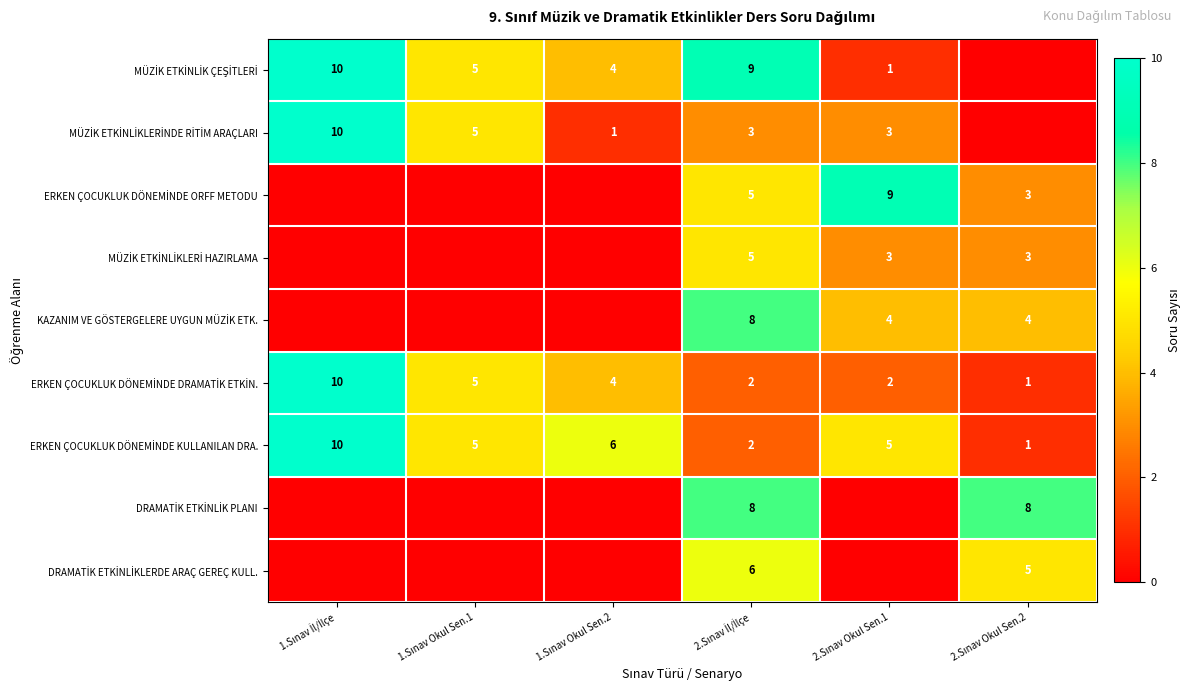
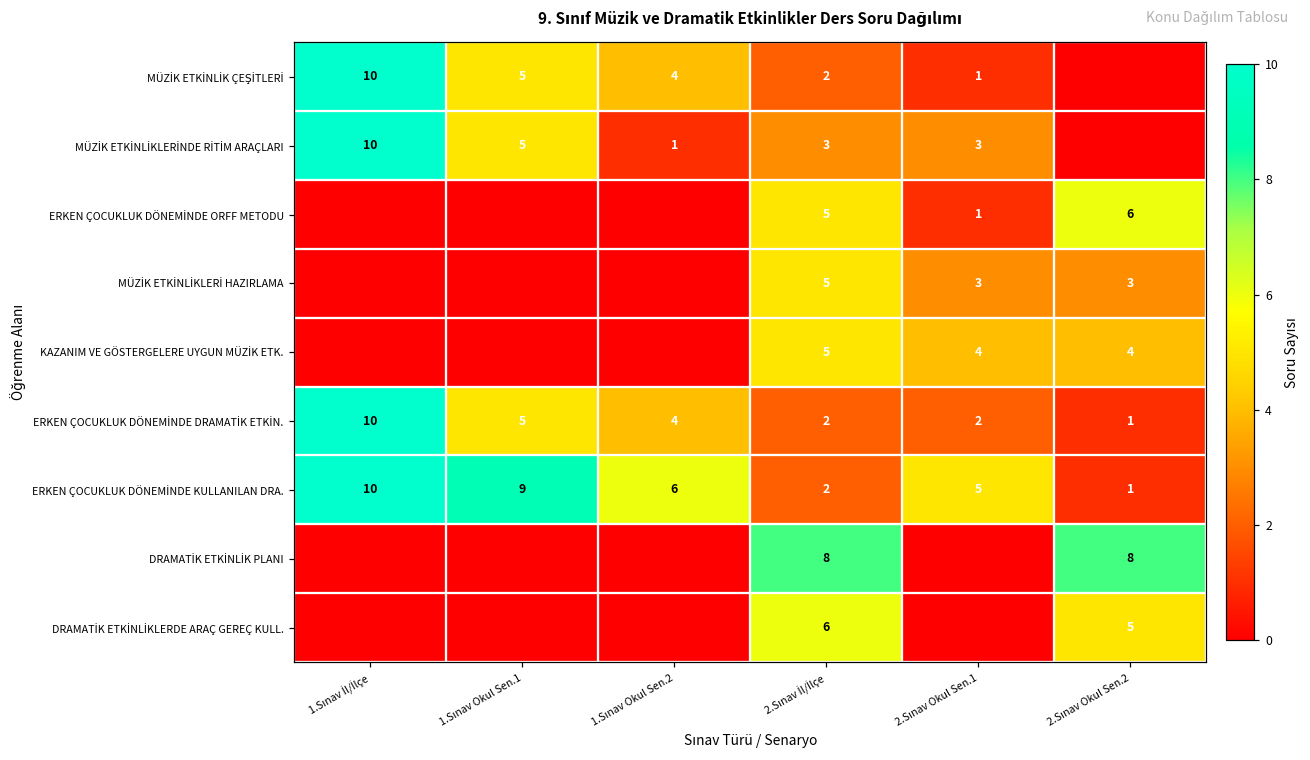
MÜZİK ETKİNLİK ÇEŞİTLERİ, 2.Sınav İl/İlçe: 9 -> 2
ERKEN ÇOCUKLUK DÖNEMİNDE ORFF METODU, 2.Sınav Okul Sen.1: 9 -> 1
ERKEN ÇOCUKLUK DÖNEMİNDE ORFF METODU, 2.Sınav Okul Sen.2: 3 -> 6
KAZANIM VE GÖSTERGELERE UYGUN MÜZİK ETK., 2.Sınav İl/İlçe: 8 -> 5
ERKEN ÇOCUKLUK DÖNEMİNDE KULLANILAN DRA., 1.Sınav Okul Sen.1: 5 -> 9
